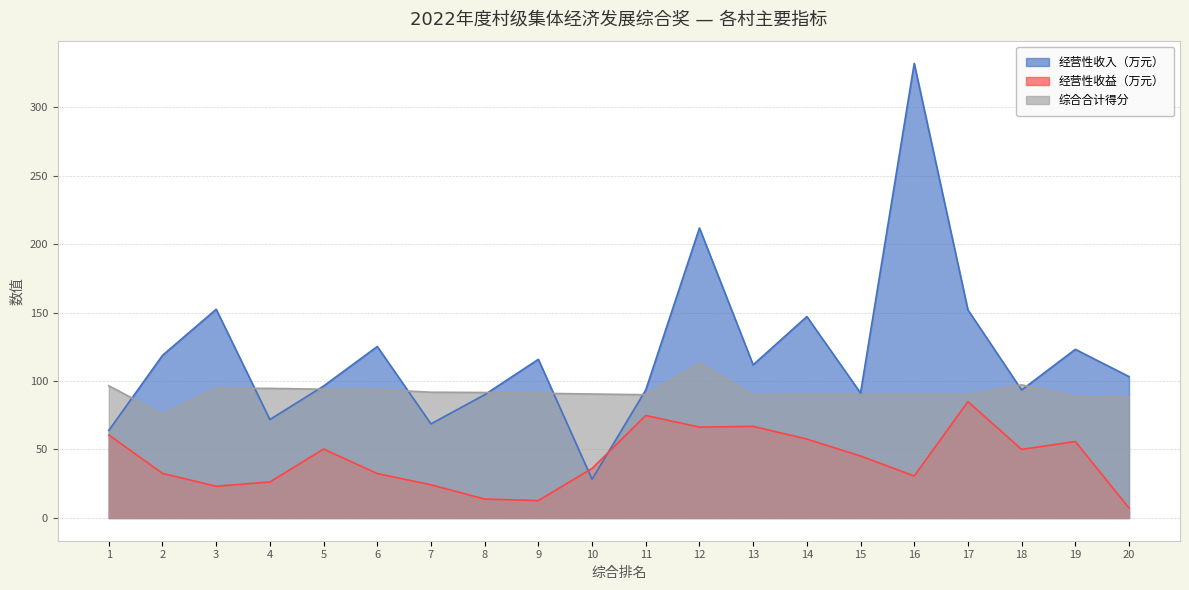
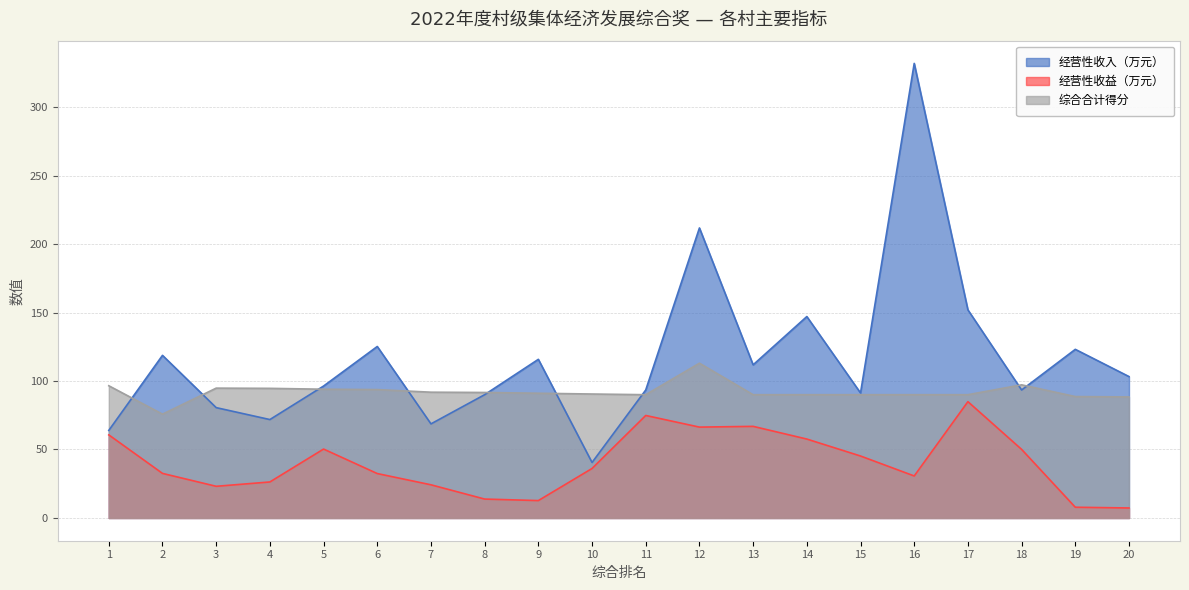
经营性收入（万元）, 3: 152 -> 81
经营性收入（万元）, 10: 28 -> 41
经营性收益（万元）, 19: 56 -> 8
